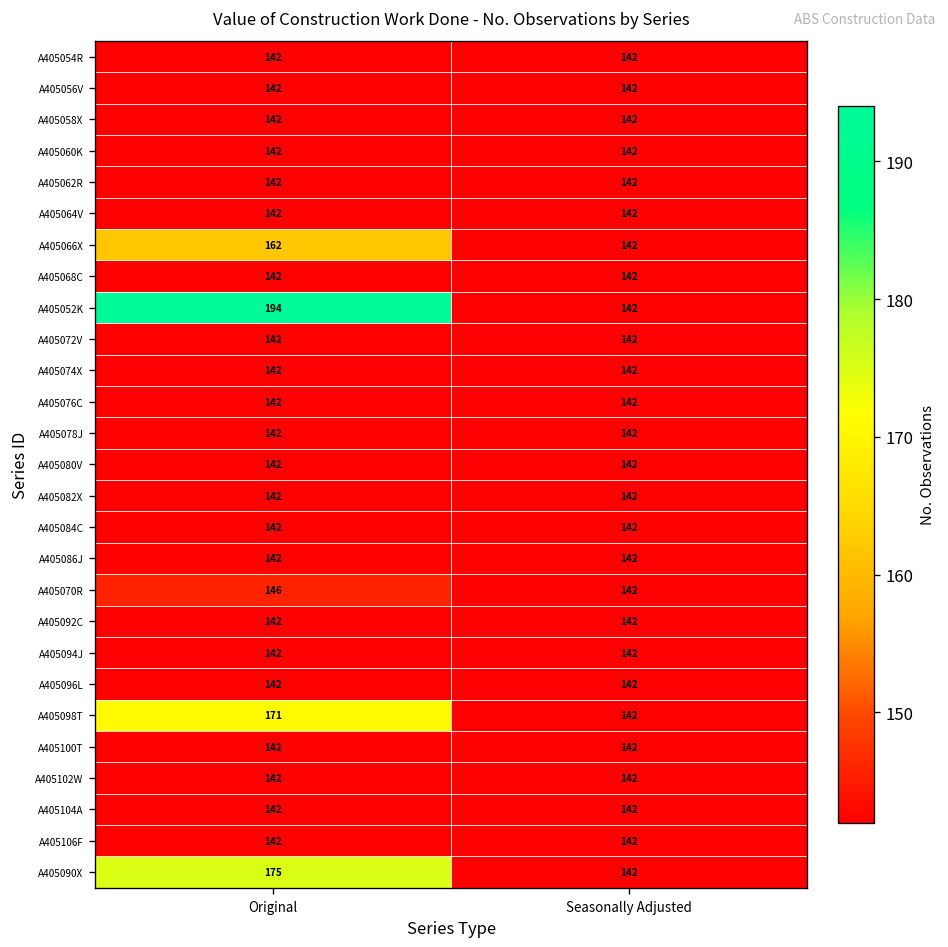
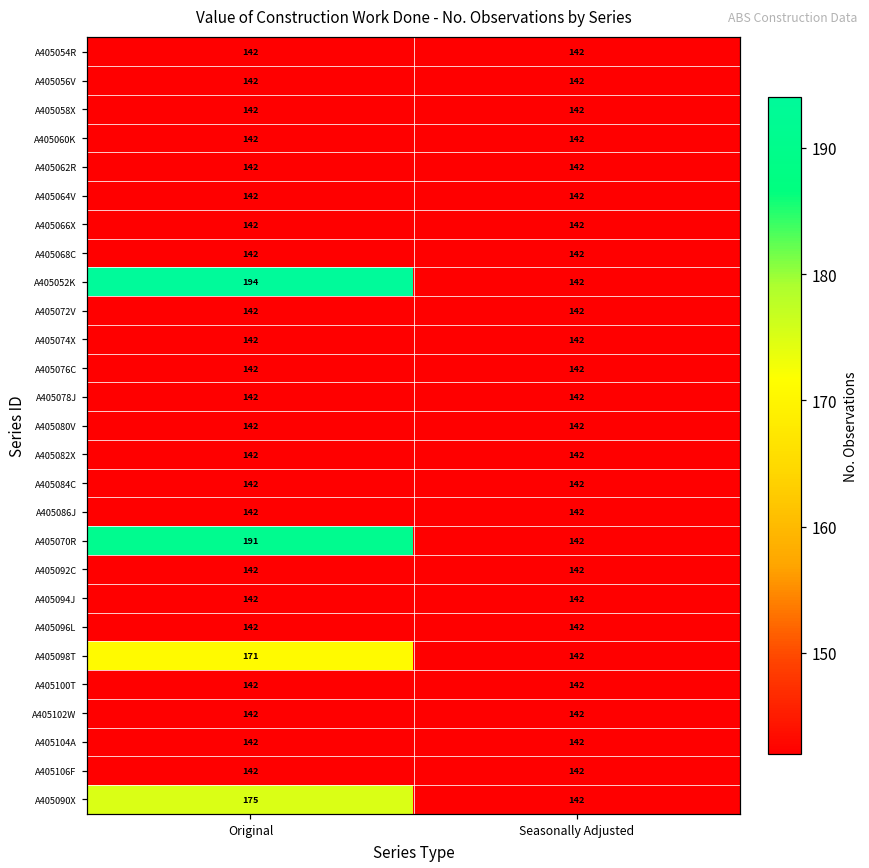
A405066X, Original: 162 -> 142
A405070R, Original: 146 -> 191
